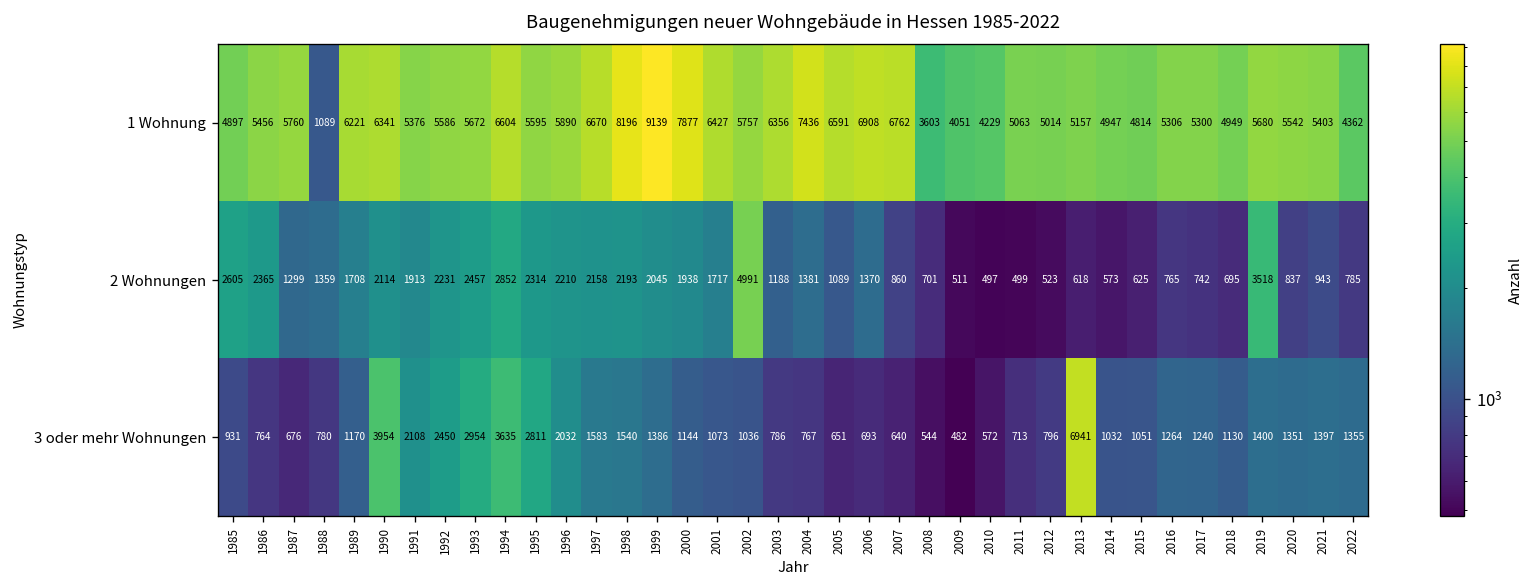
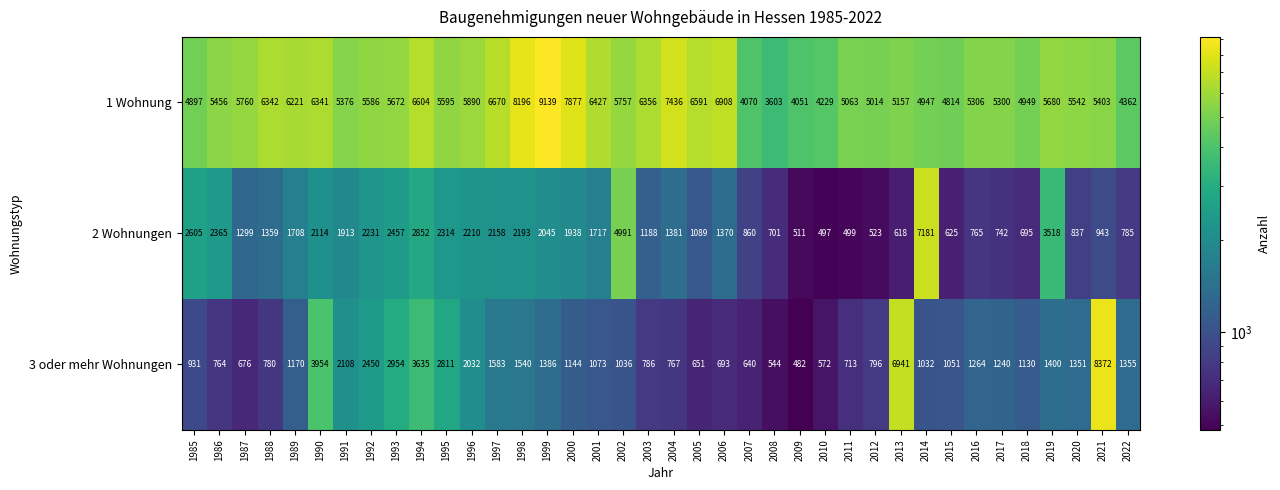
1 Wohnung, 1988: 1089 -> 6342
1 Wohnung, 2007: 6762 -> 4070
2 Wohnungen, 2014: 573 -> 7181
3 oder mehr Wohnungen, 2021: 1397 -> 8372
